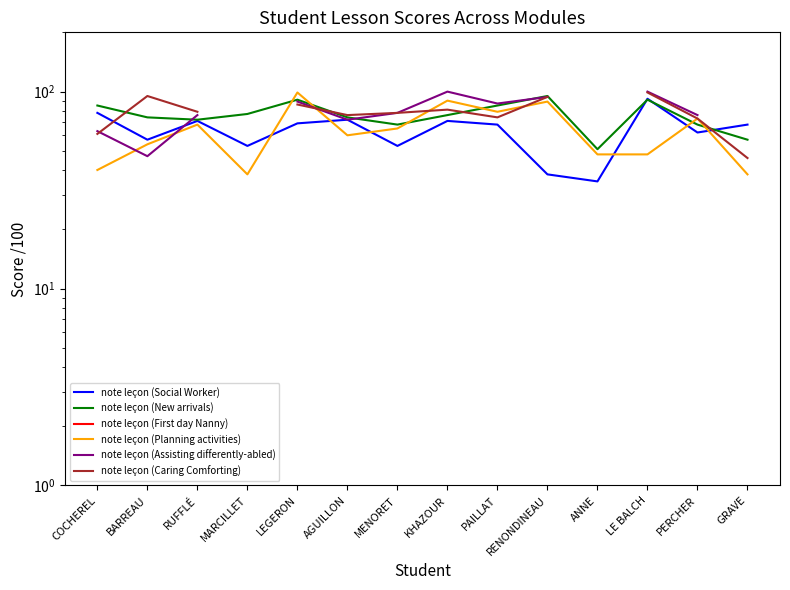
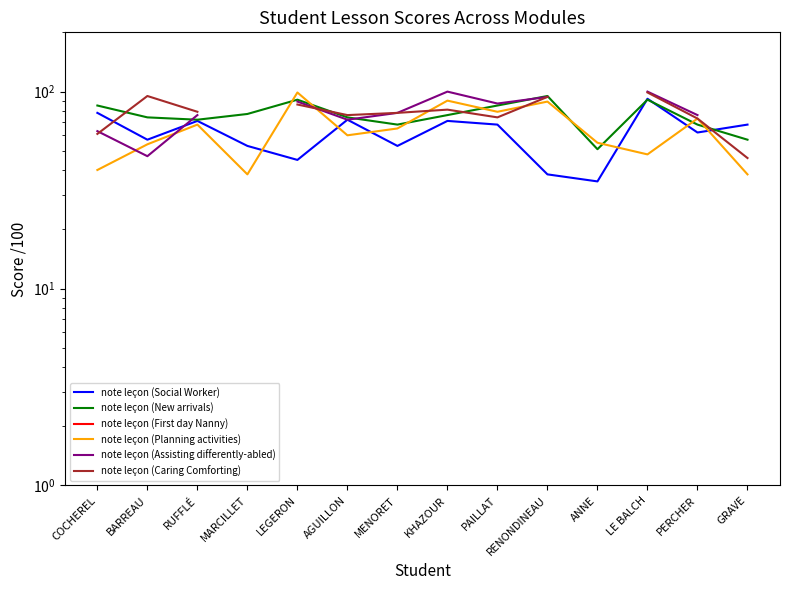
note leçon (Social Worker), LEGERON: 69 -> 45
note leçon (Planning activities), ANNE: 48 -> 55
